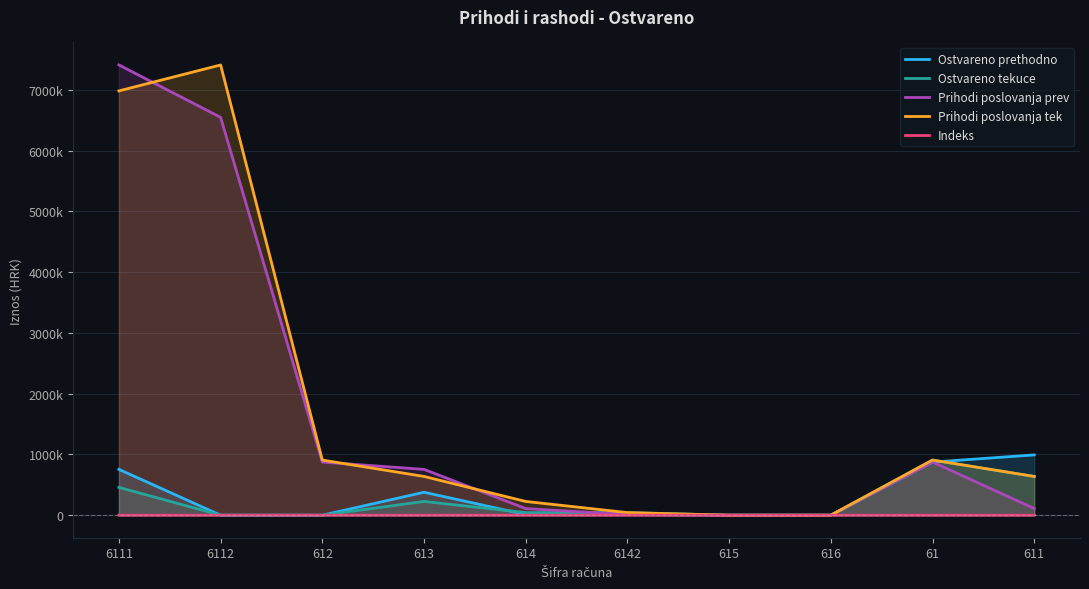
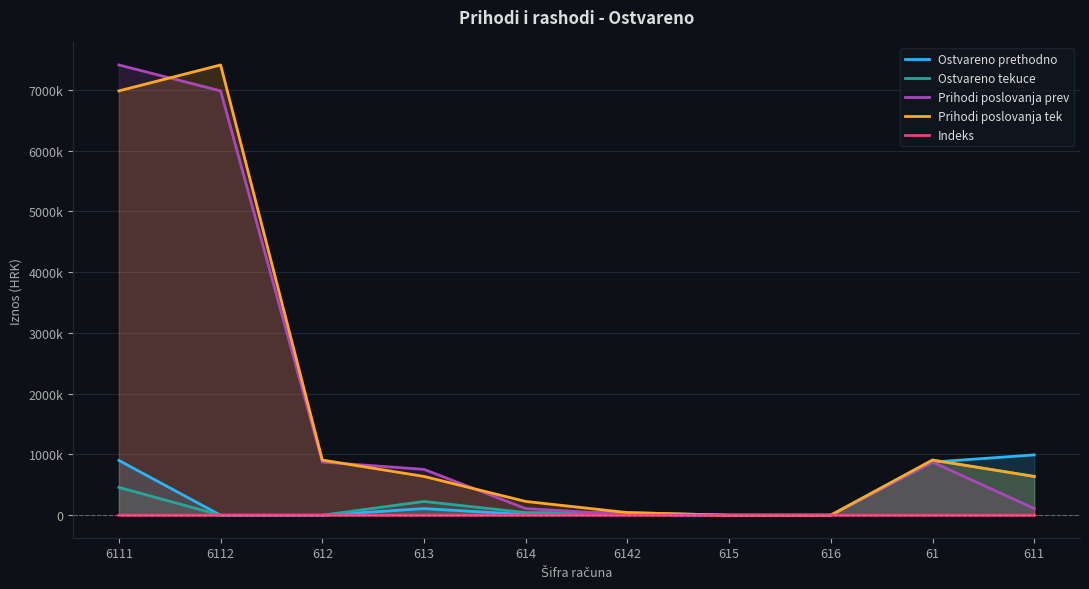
Ostvareno prethodno, 6111: 800000 -> 900000
Prihodi poslovanja prev, 6112: 6500000 -> 7000000
Ostvareno prethodno, 613: 400000 -> 100000
